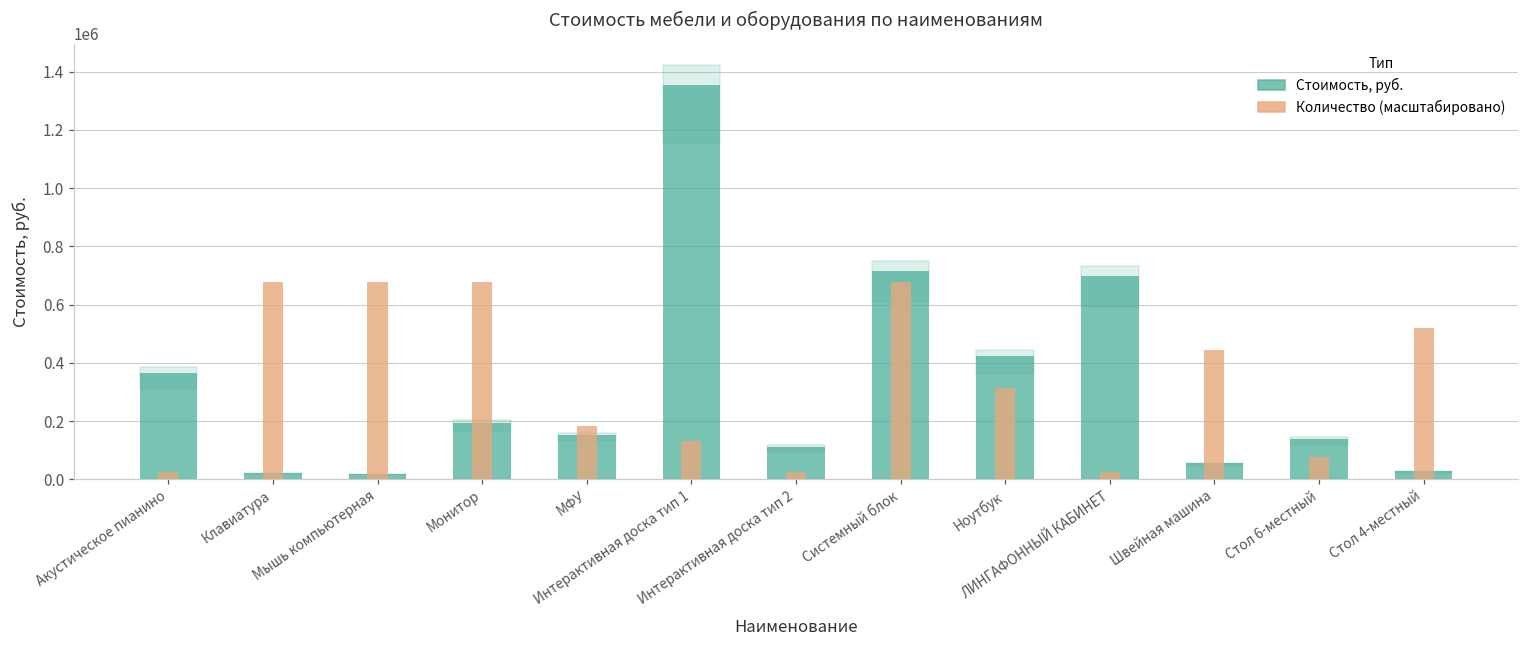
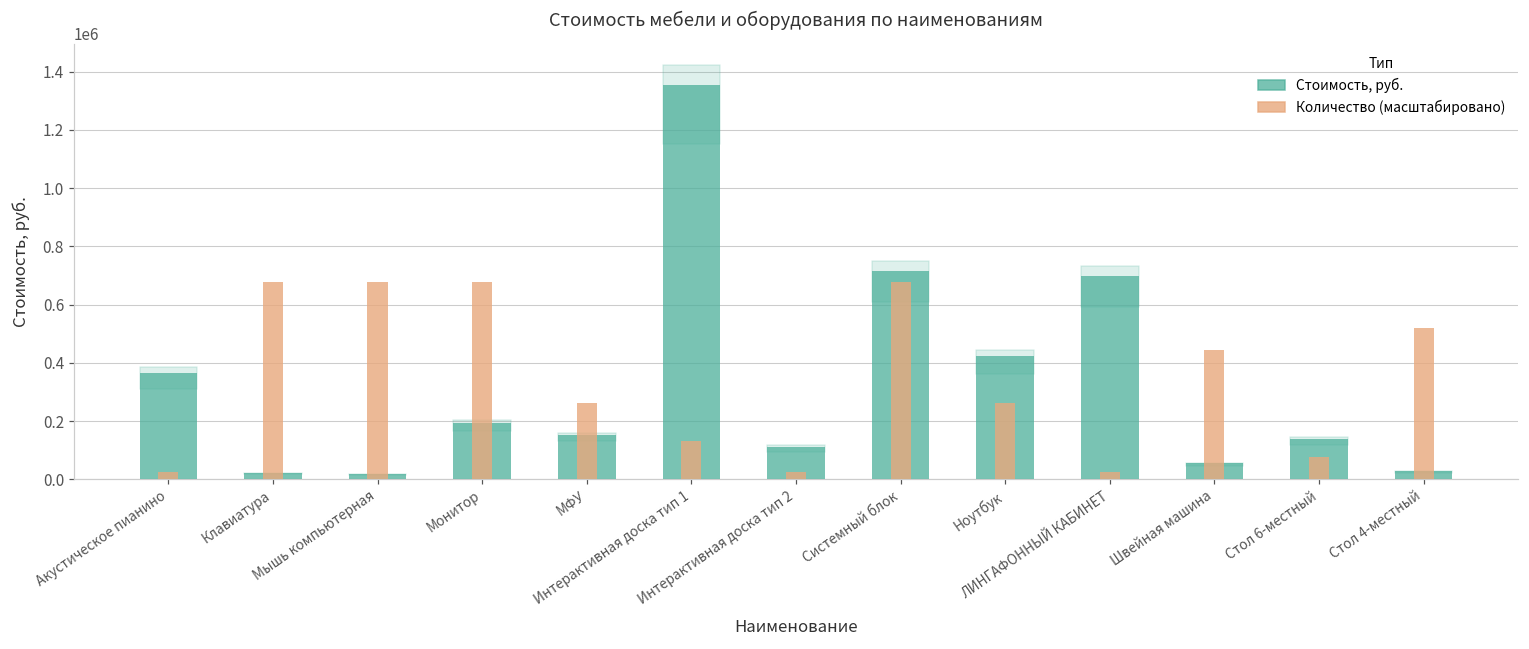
Количество (масштабировано), МФУ: 180000 -> 260000
Количество (масштабировано), Ноутбук: 310000 -> 260000
